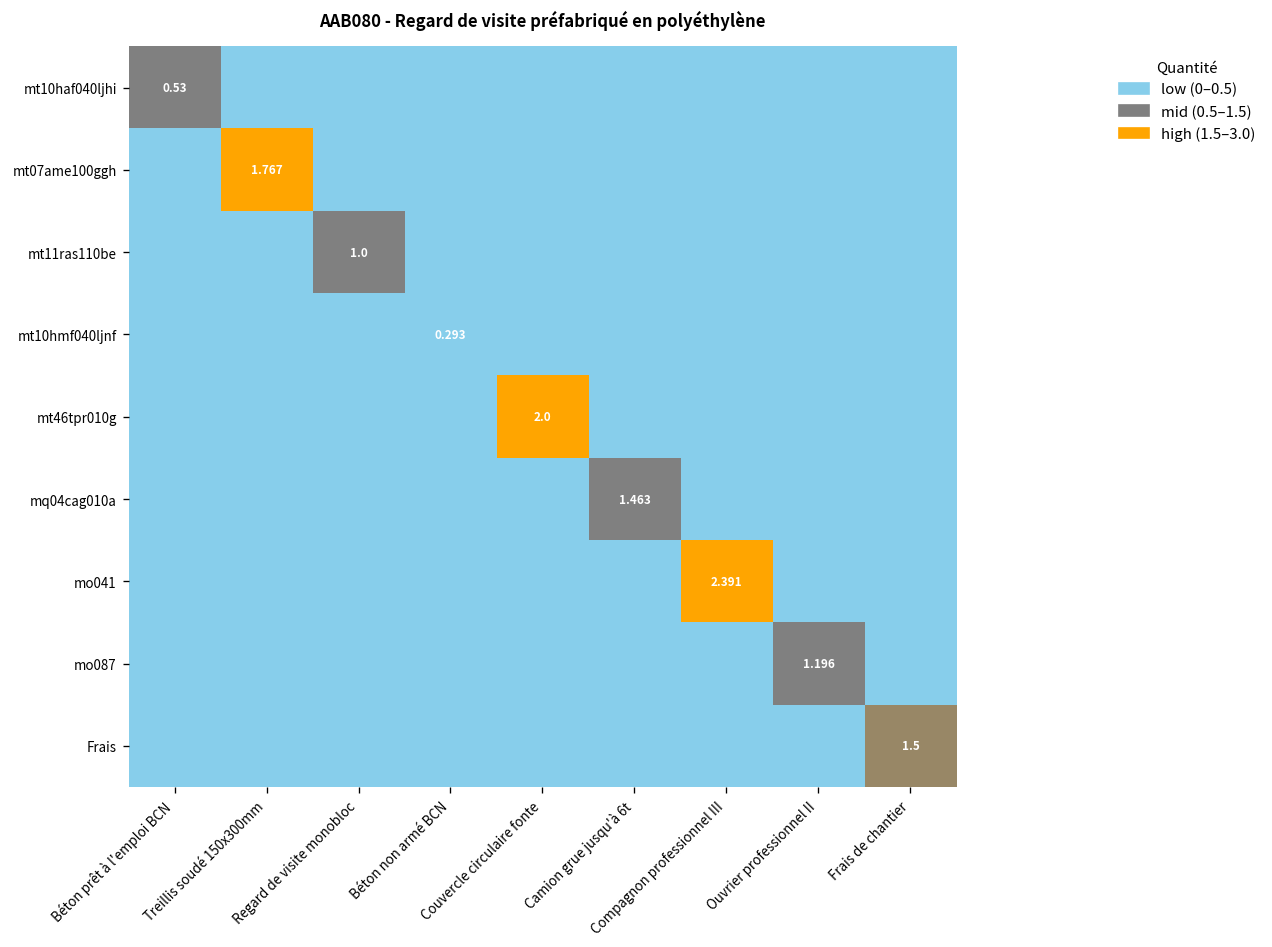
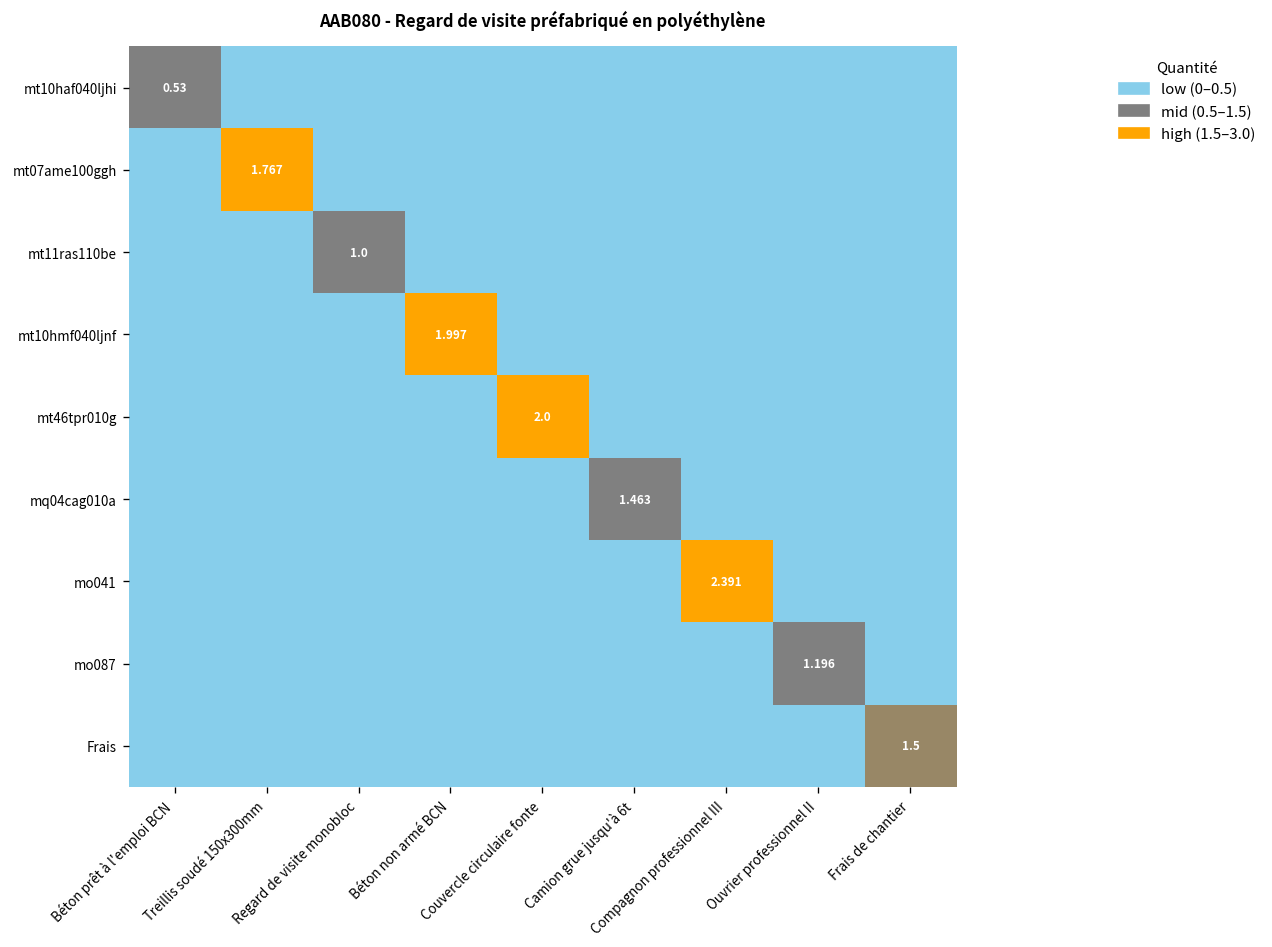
mt10hmf040ljnf, Béton non armé BCN: 0.293 -> 1.997
